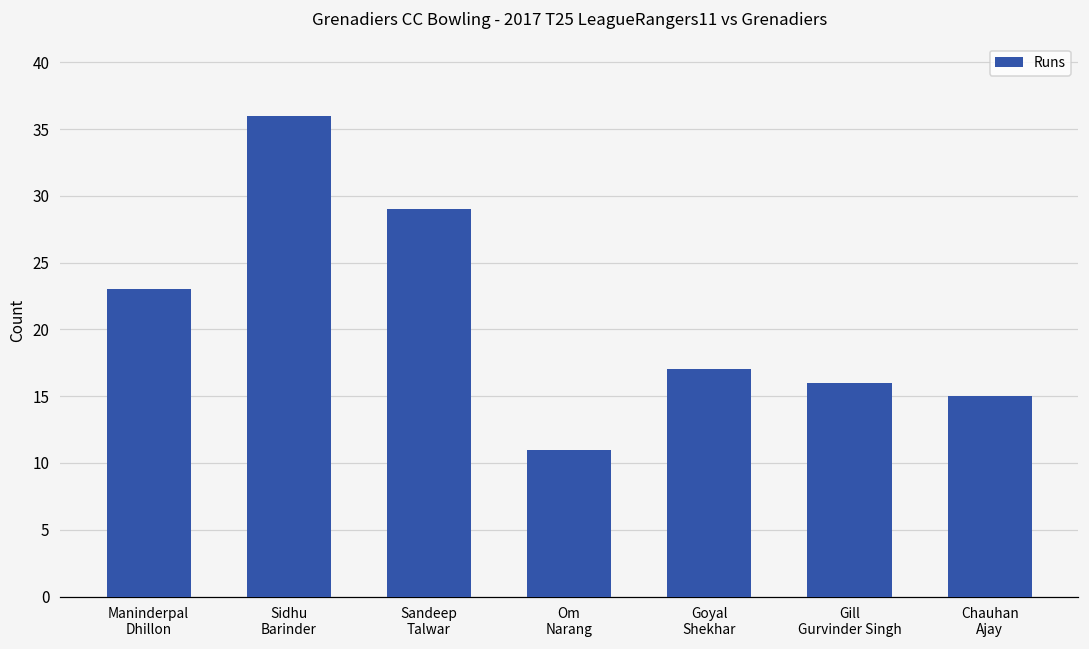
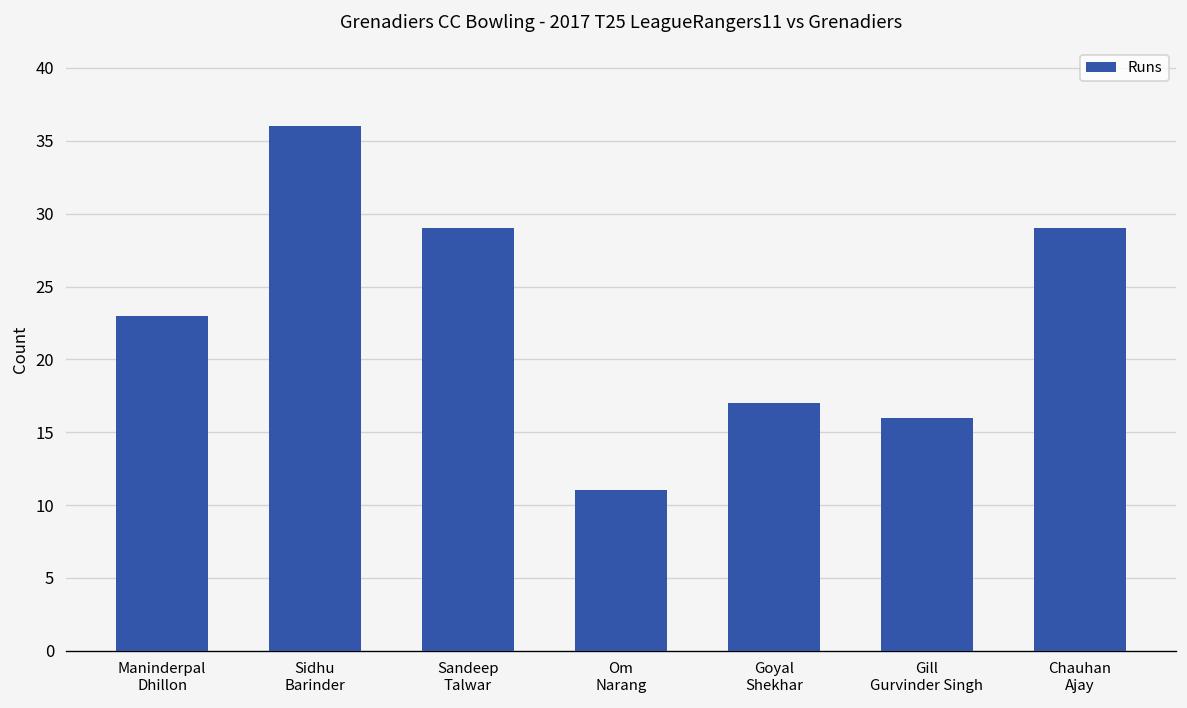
Chauhan Ajay: 15 -> 29
